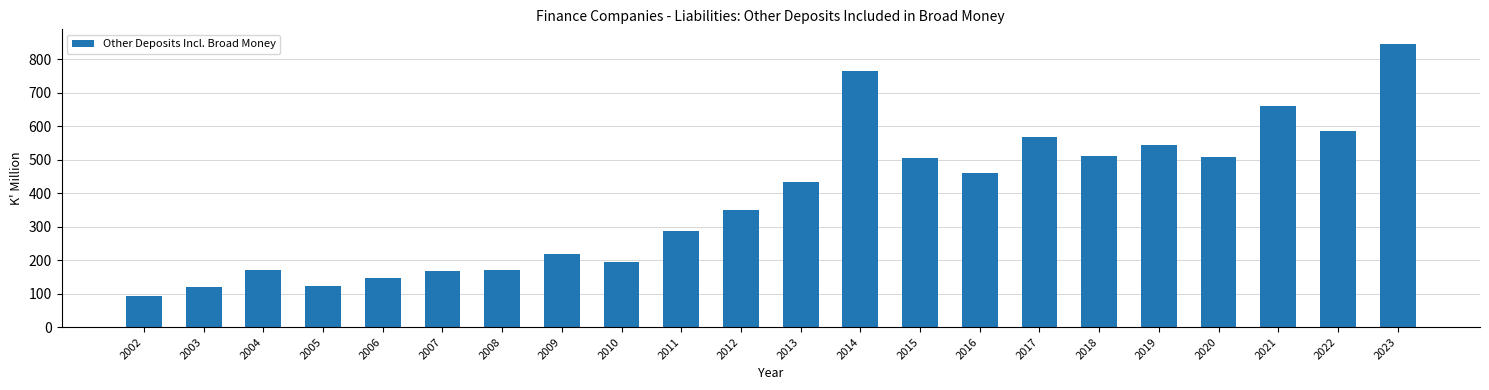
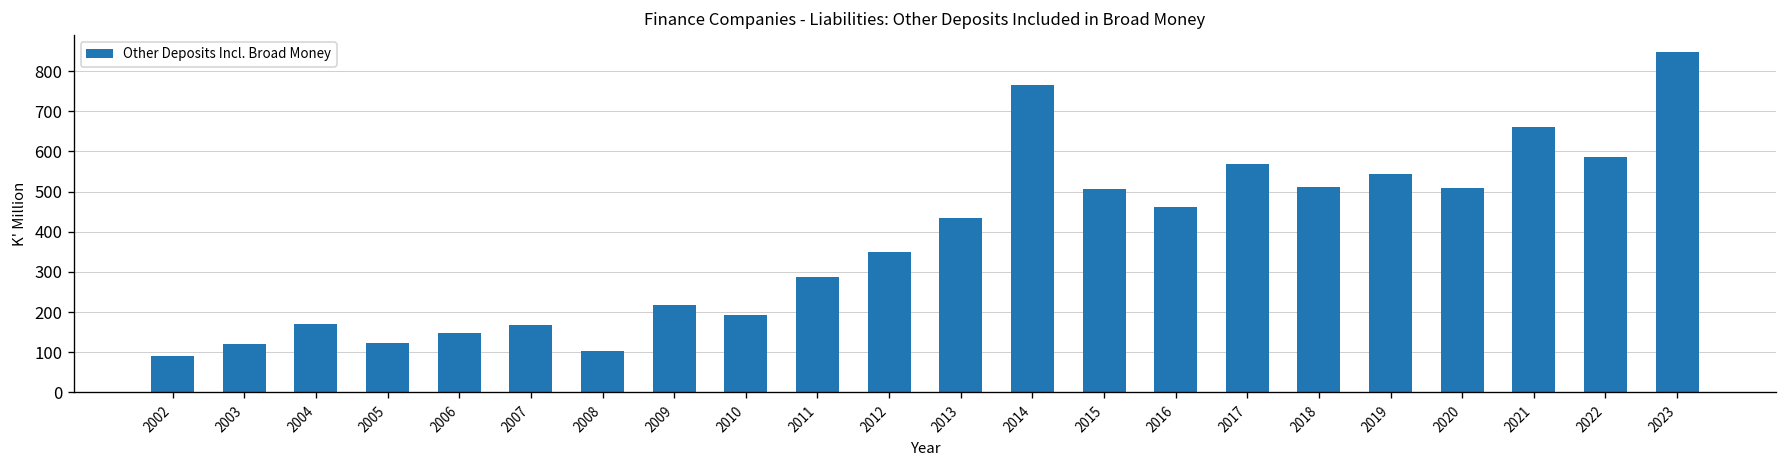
2008: 170 -> 100
